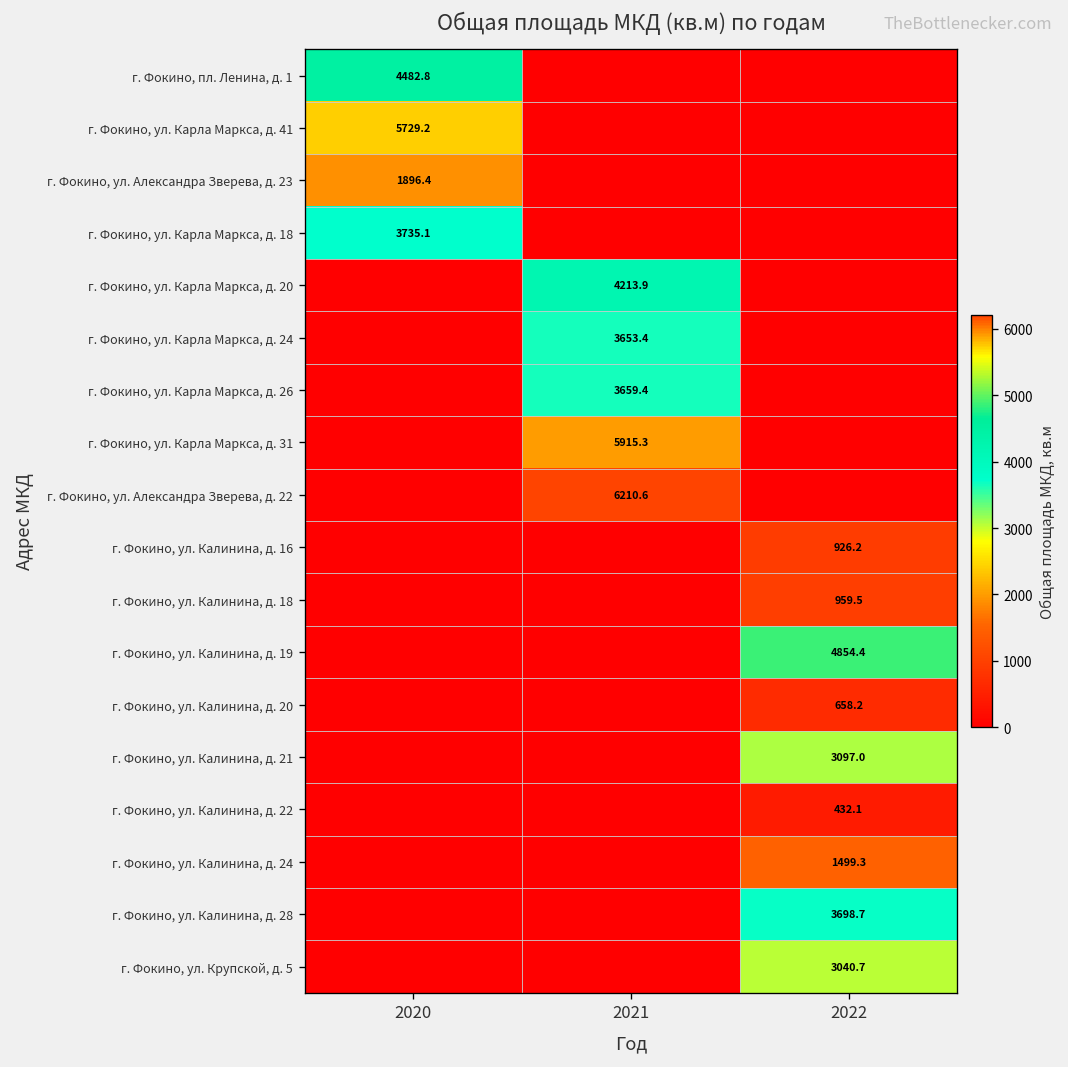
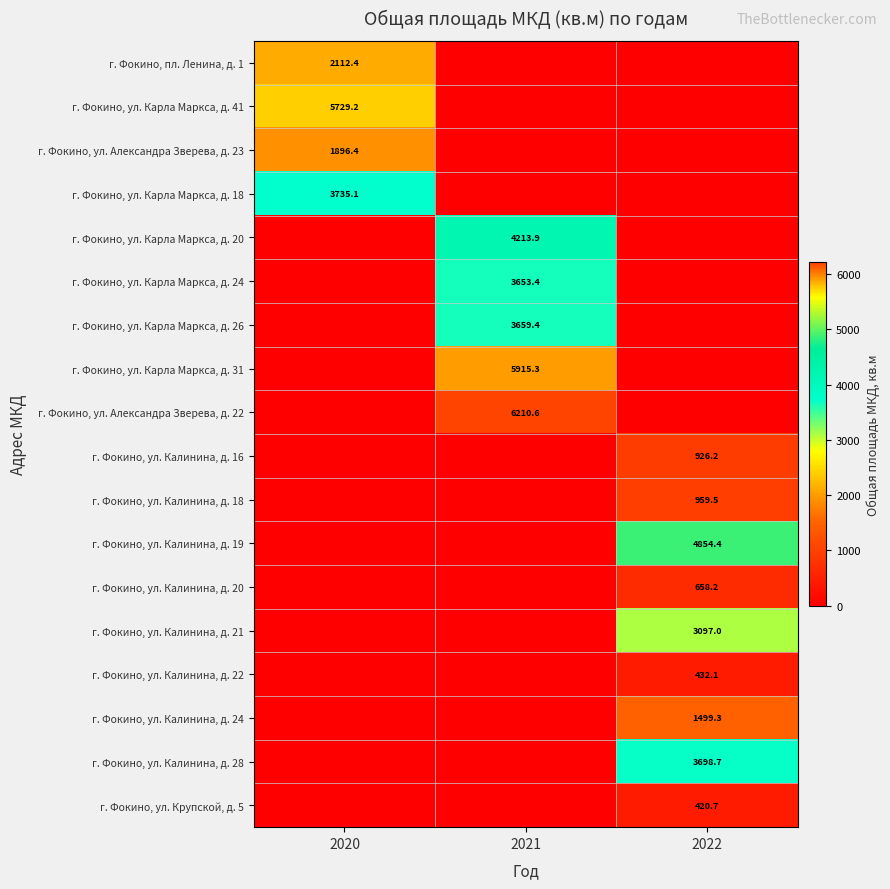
г. Фокино, пл. Ленина, д. 1, 2020: 4482.8 -> 2112.4
г. Фокино, ул. Крупской, д. 5, 2022: 3040.7 -> 420.7
